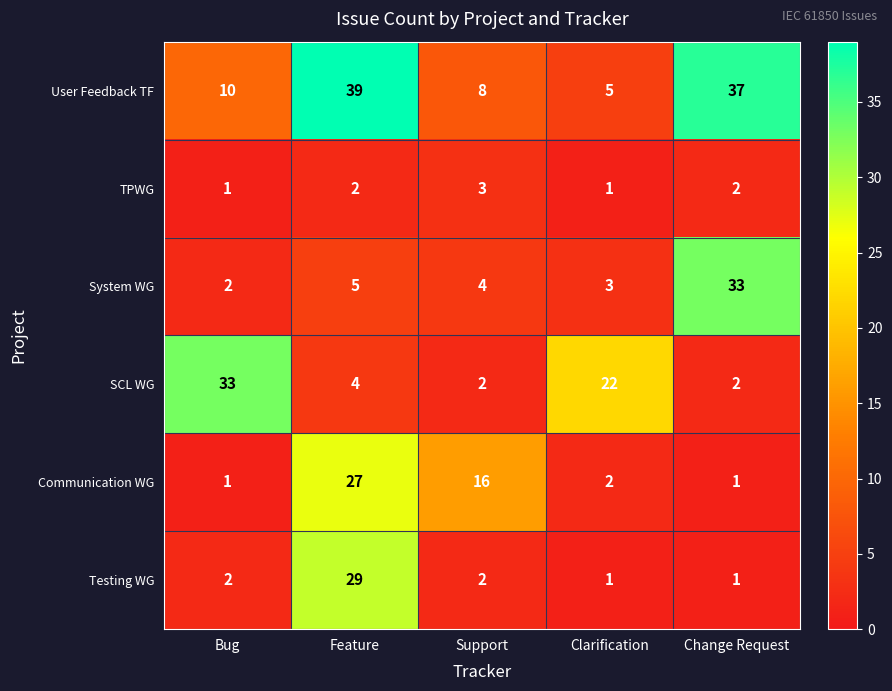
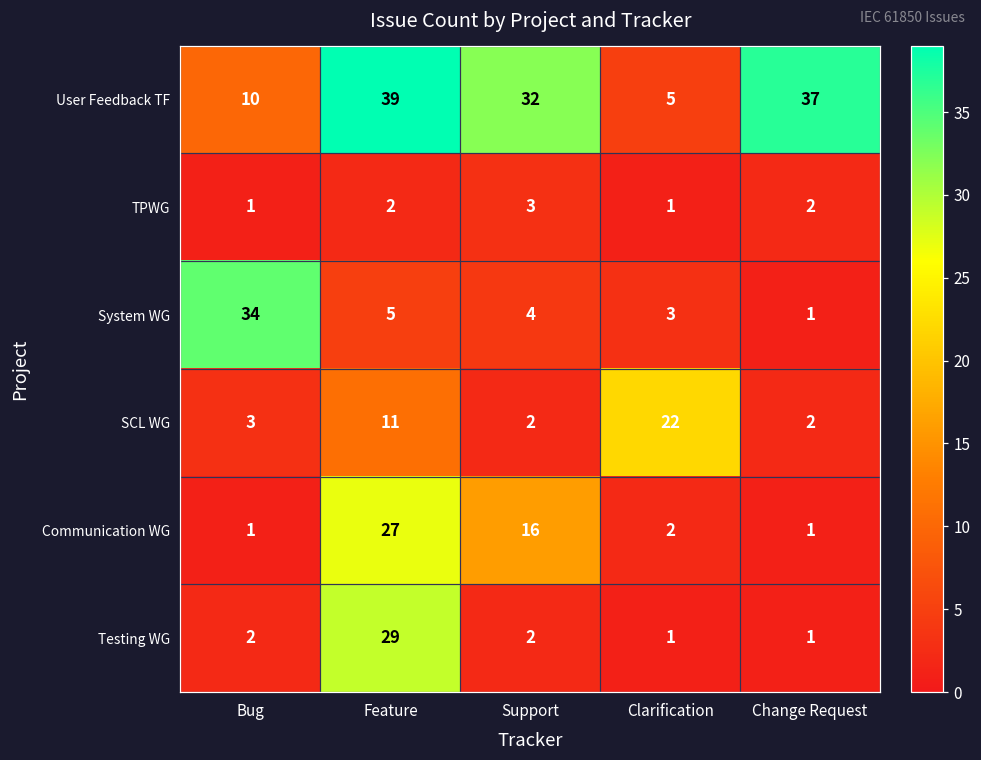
User Feedback TF, Support: 8 -> 32
System WG, Bug: 2 -> 34
System WG, Change Request: 33 -> 1
SCL WG, Bug: 33 -> 3
SCL WG, Feature: 4 -> 11
